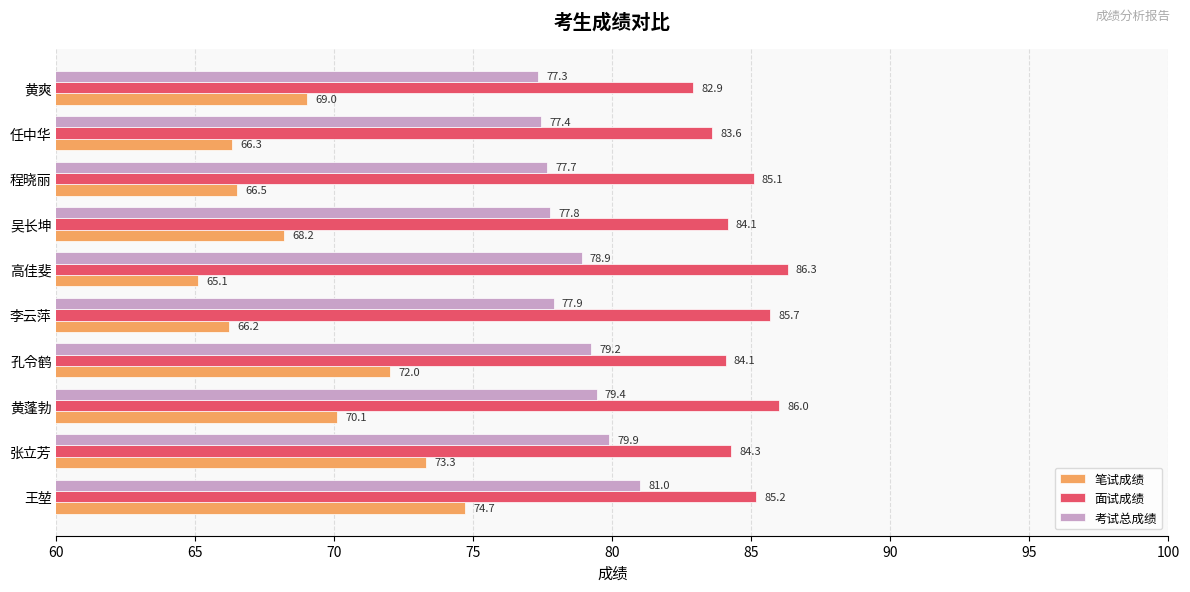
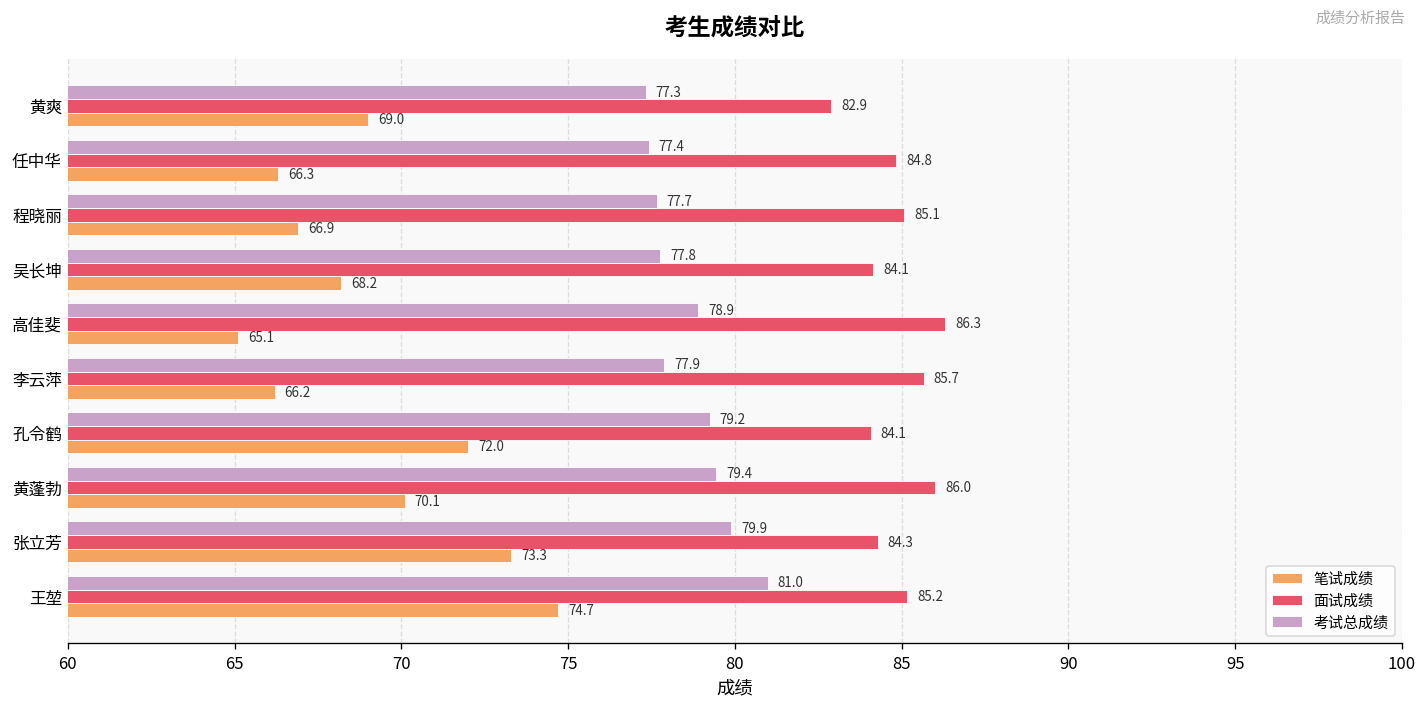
面试成绩, 任中华: 83.6 -> 84.8
笔试成绩, 程晓丽: 66.5 -> 66.9
